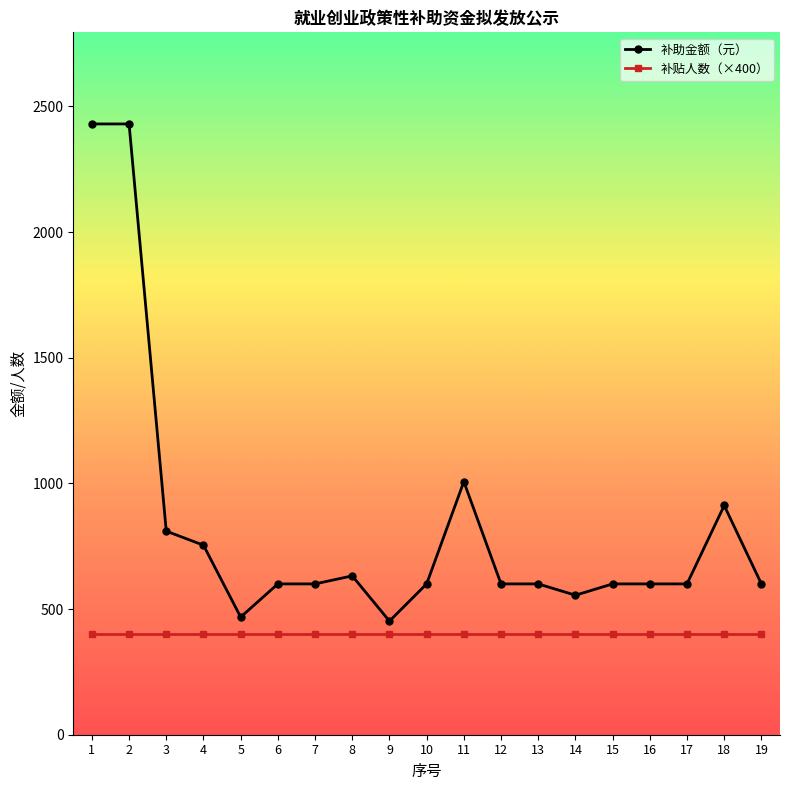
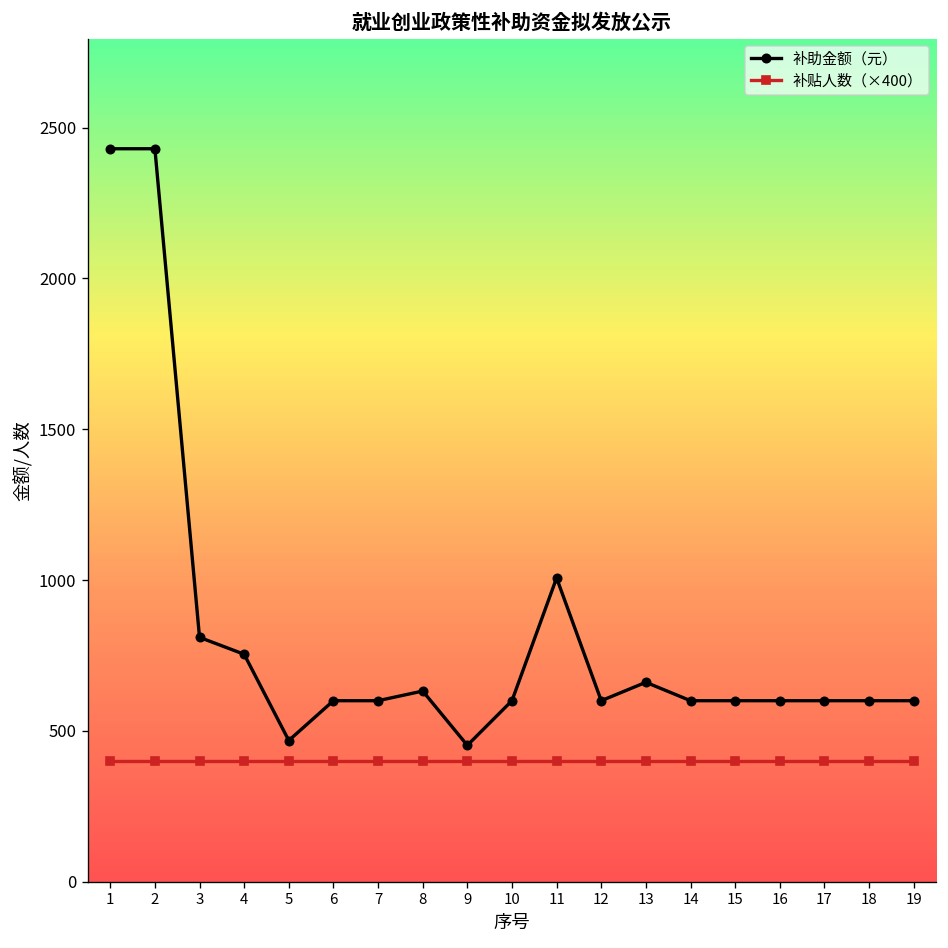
补助金额（元）, 13: 600 -> 660
补助金额（元）, 14: 560 -> 600
补助金额（元）, 18: 910 -> 600
